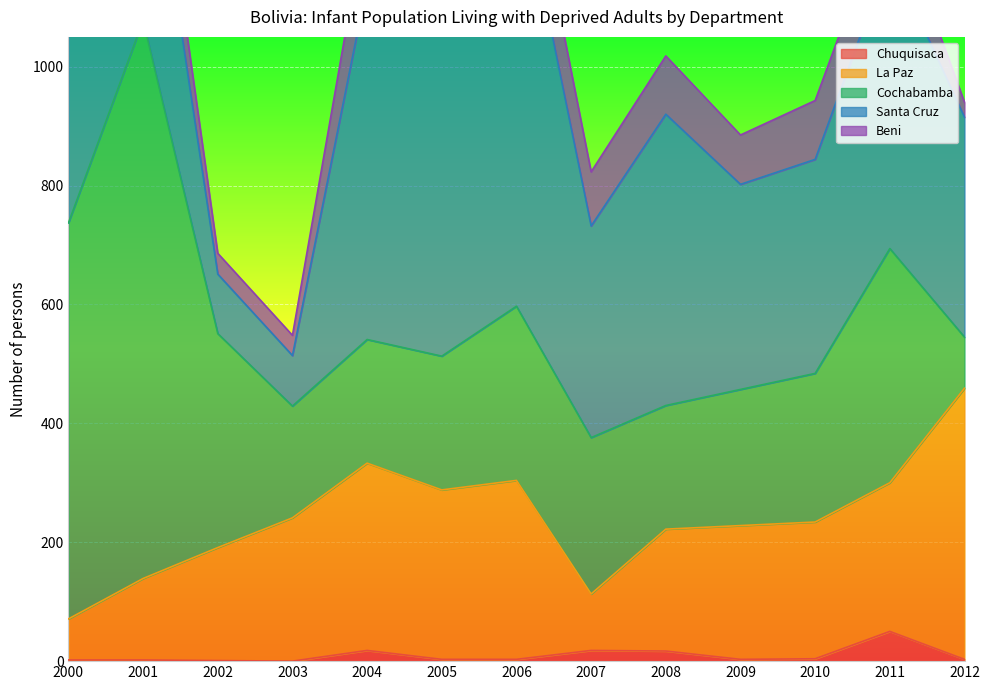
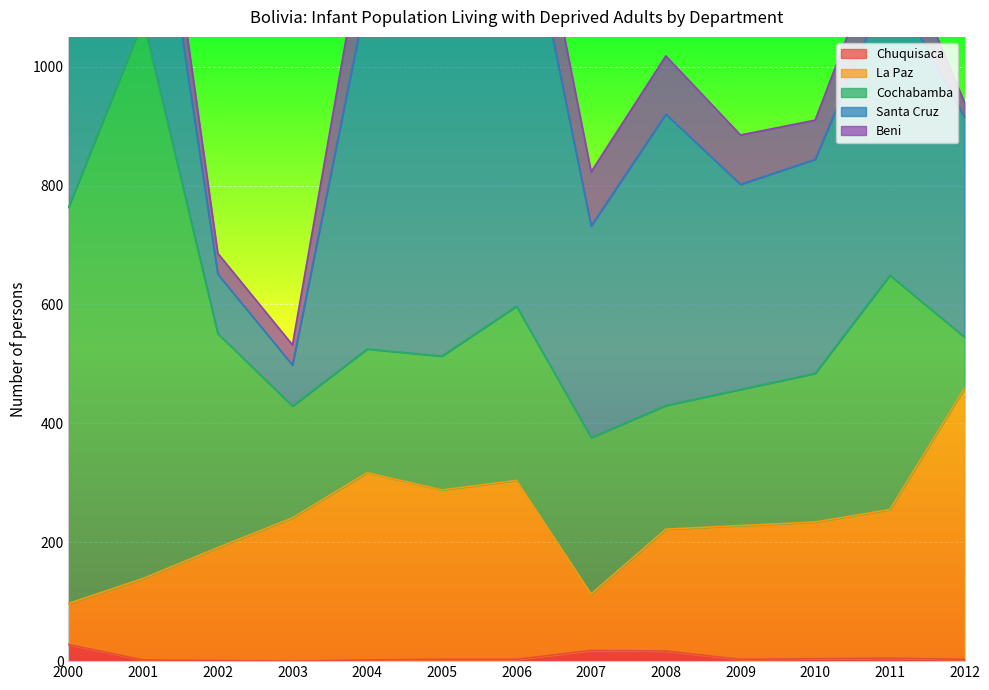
Chuquisaca, 2000: 0 -> 30
Santa Cruz, 2003: 90 -> 70
Chuquisaca, 2004: 20 -> 0
Beni, 2010: 100 -> 70
Chuquisaca, 2011: 50 -> 10
